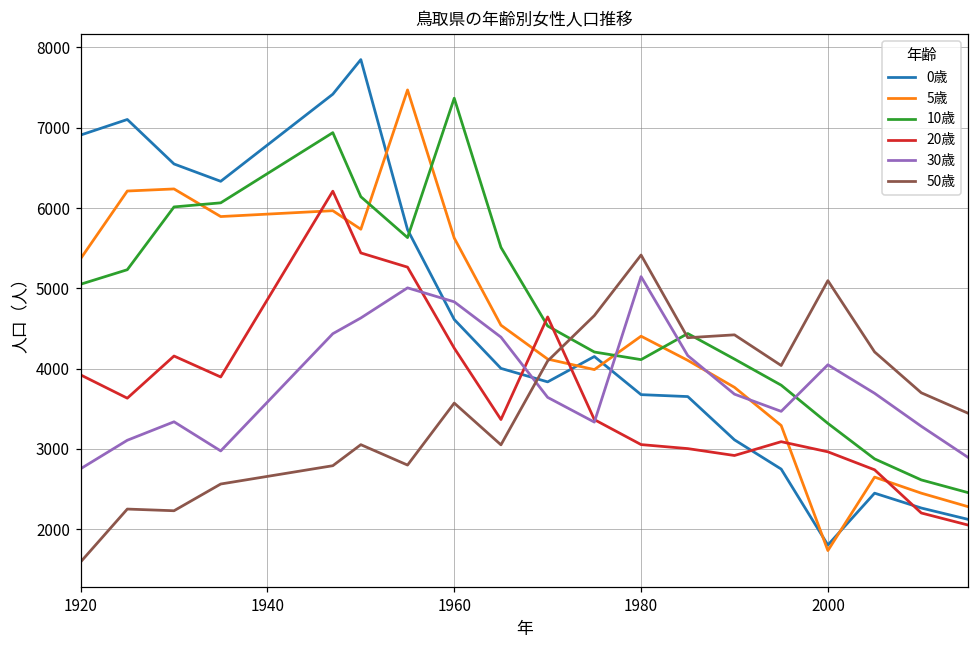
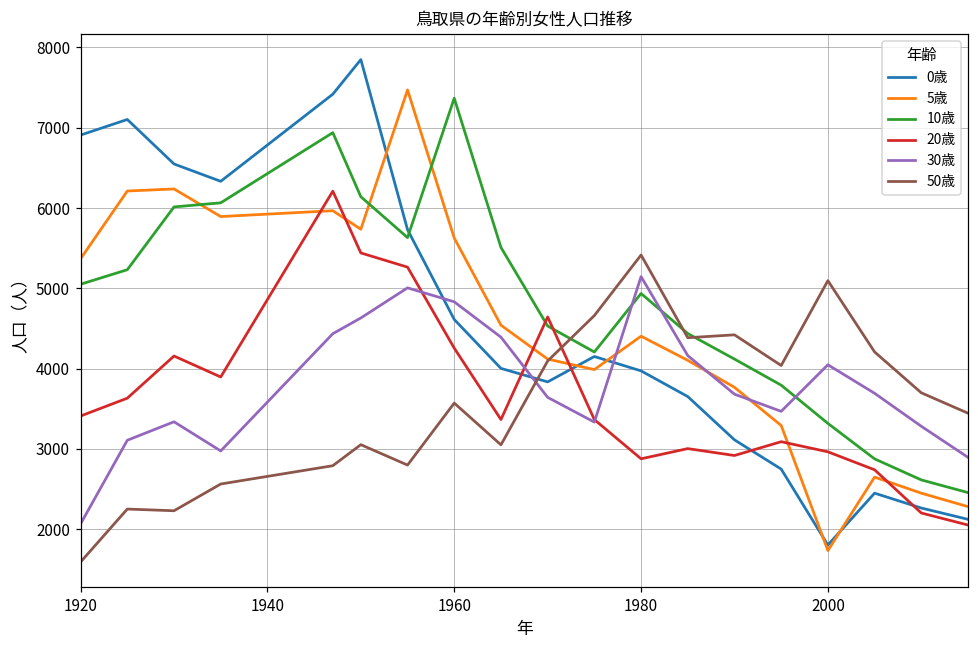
20歳, 1920: 3900 -> 3400
30歳, 1920: 2800 -> 2100
0歳, 1980: 3700 -> 4000
10歳, 1980: 4100 -> 4900
20歳, 1980: 3100 -> 2900
